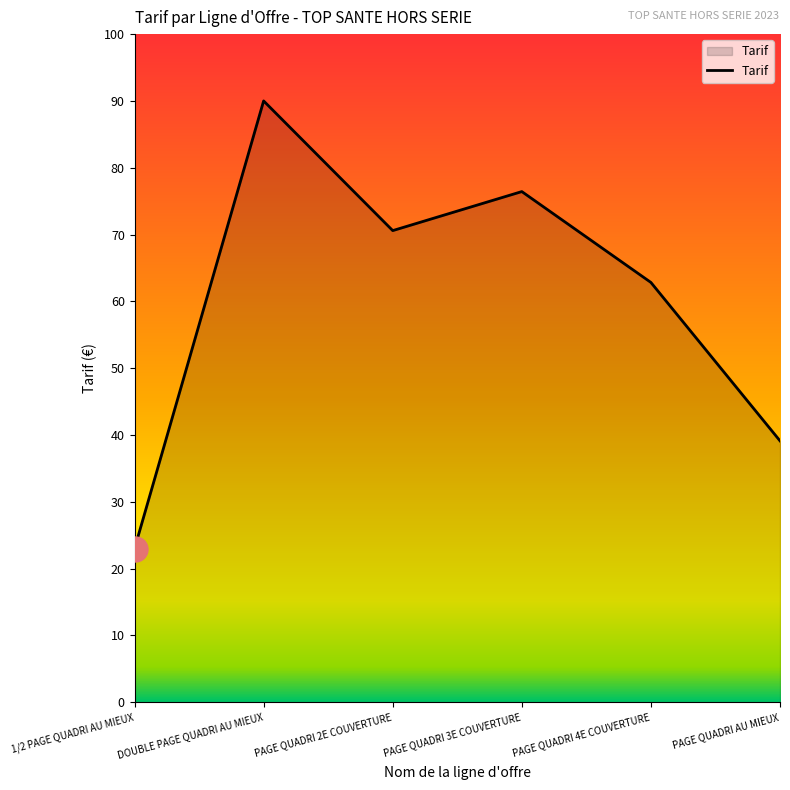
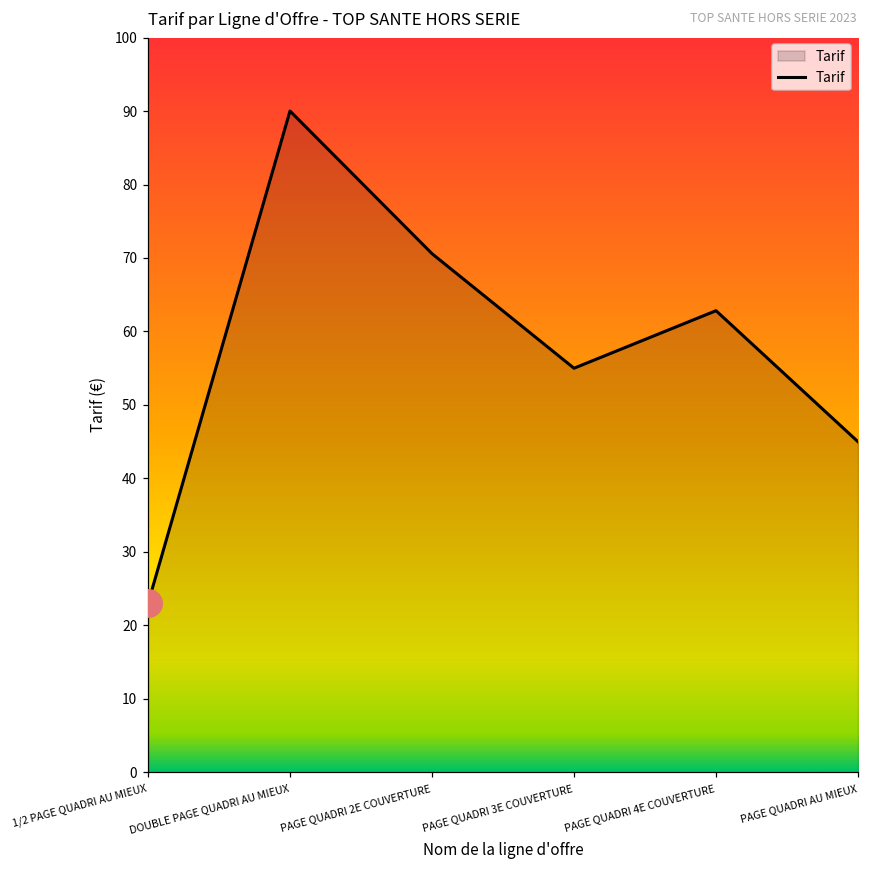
Tarif, PAGE QUADRI 3E COUVERTURE: 76 -> 55
Tarif, PAGE QUADRI AU MIEUX: 39 -> 45
